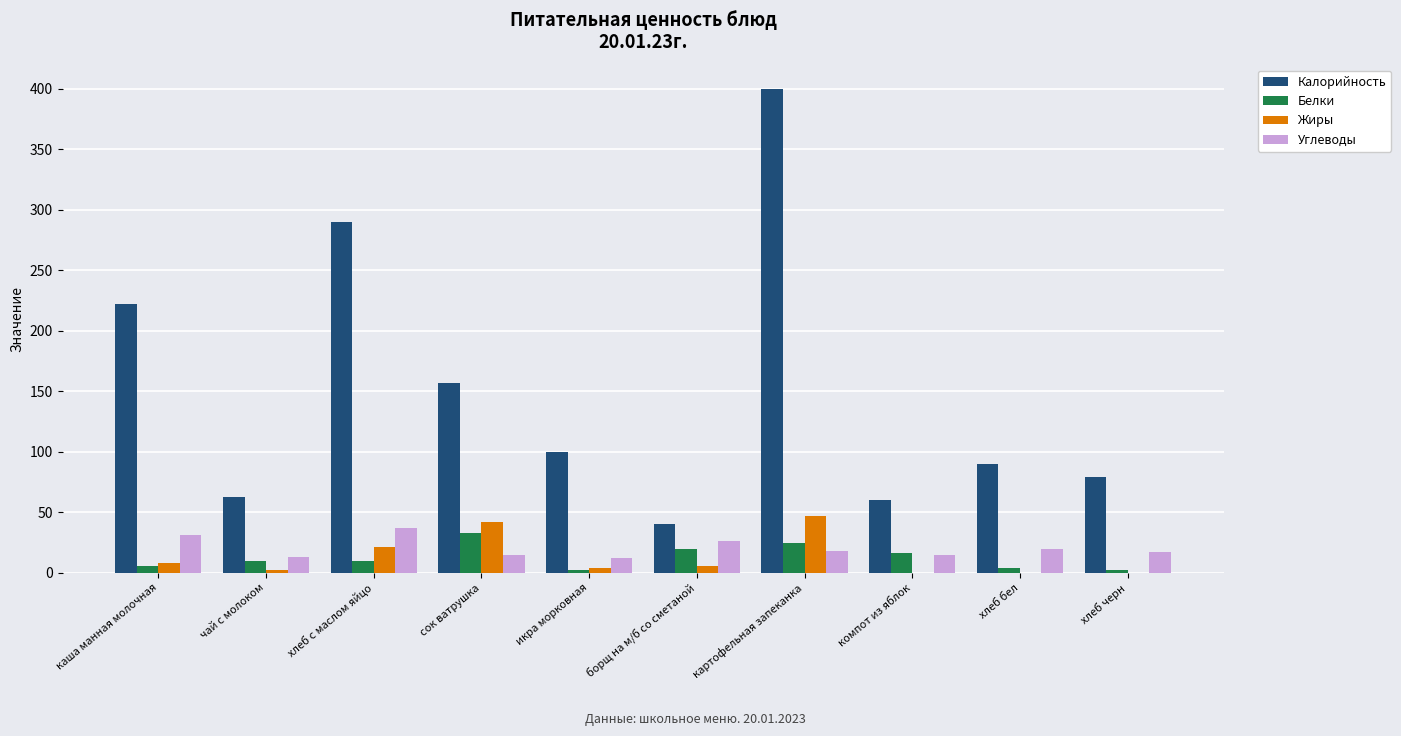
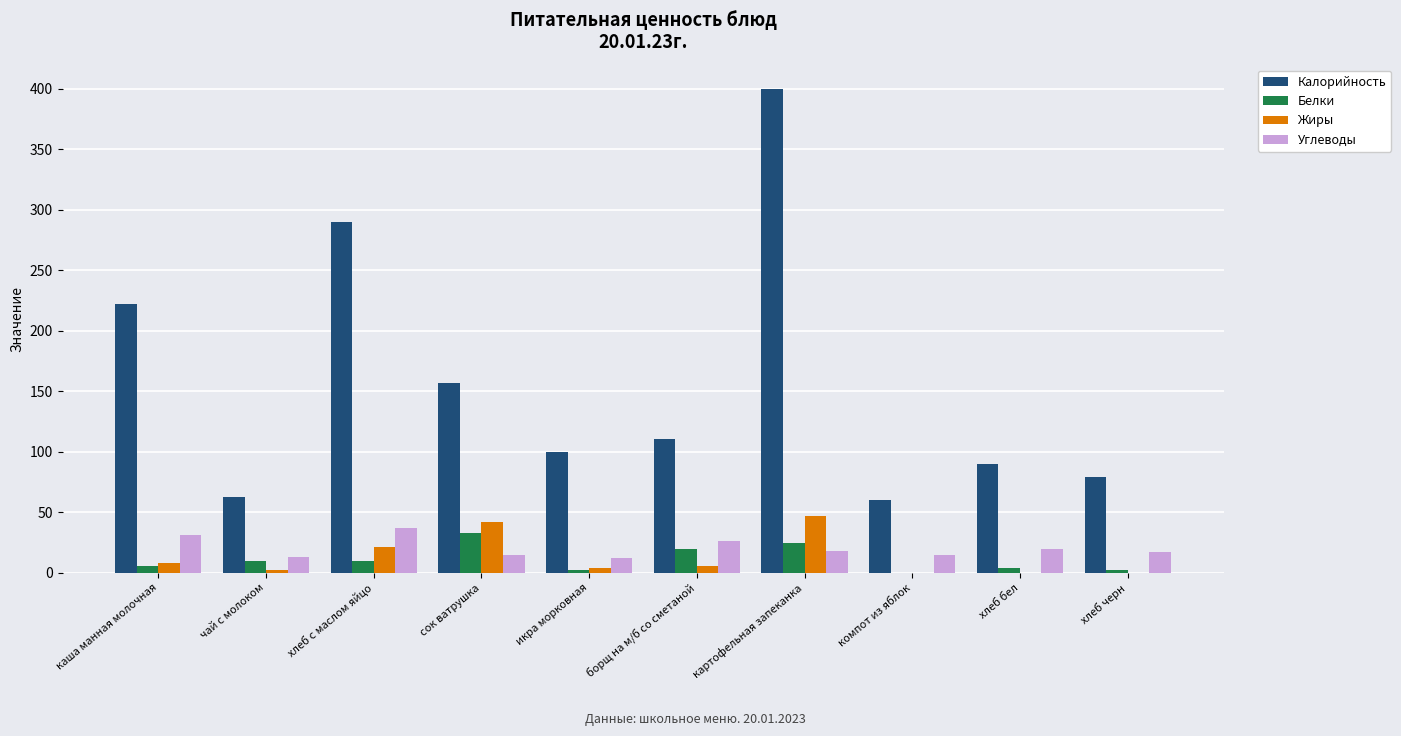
Калорийность, борщ на м/б со сметаной: 40 -> 111
Белки, компот из яблок: 16 -> 0
